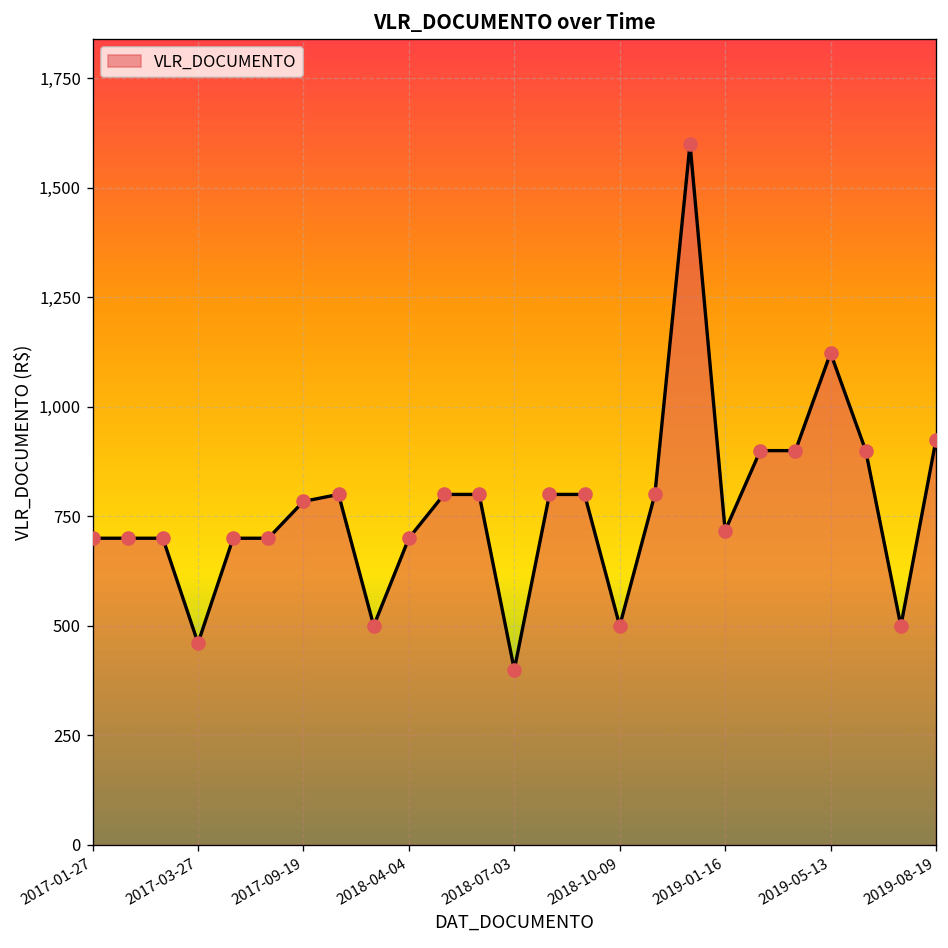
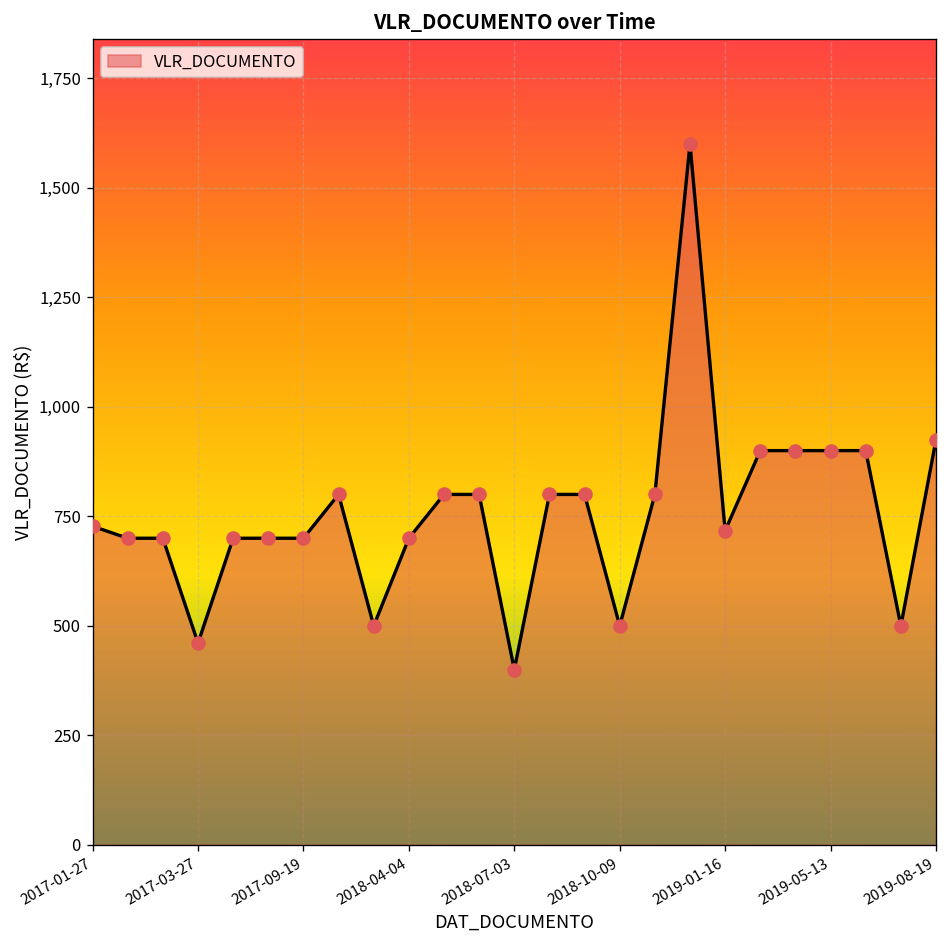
2017-01-27: 700 -> 730
2017-09-19: 780 -> 700
2019-05-13: 1,120 -> 900
